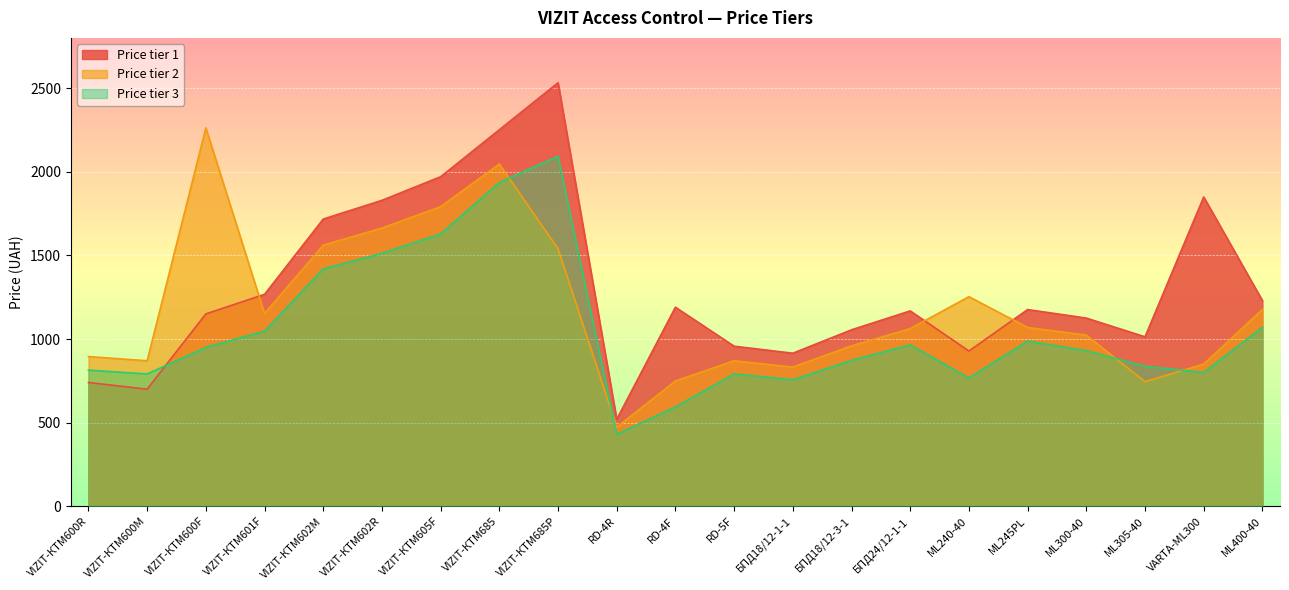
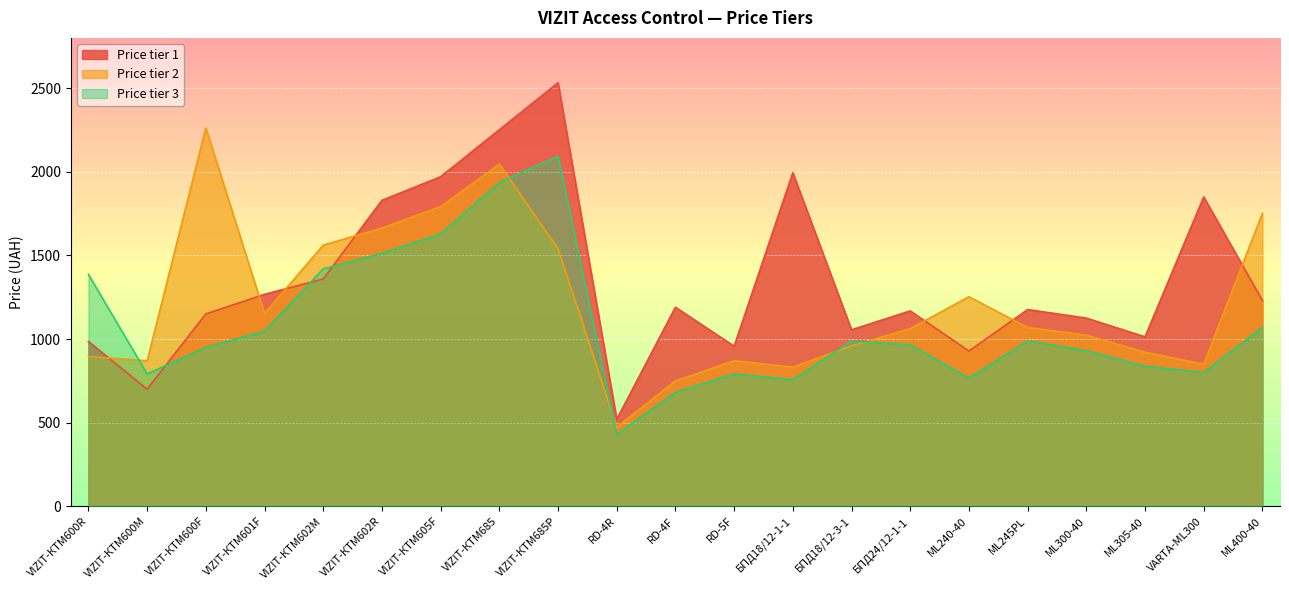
Price tier 1, VIZIT-КТМ600R: 740 -> 990
Price tier 3, VIZIT-КТМ600R: 810 -> 1390
Price tier 1, VIZIT-КТМ602M: 1720 -> 1360
Price tier 3, RD-4F: 590 -> 680
Price tier 1, БПД18/12-1-1: 920 -> 1990
Price tier 3, БПД18/12-3-1: 870 -> 990
Price tier 2, ML305-40: 750 -> 920
Price tier 2, ML400-40: 1180 -> 1750
